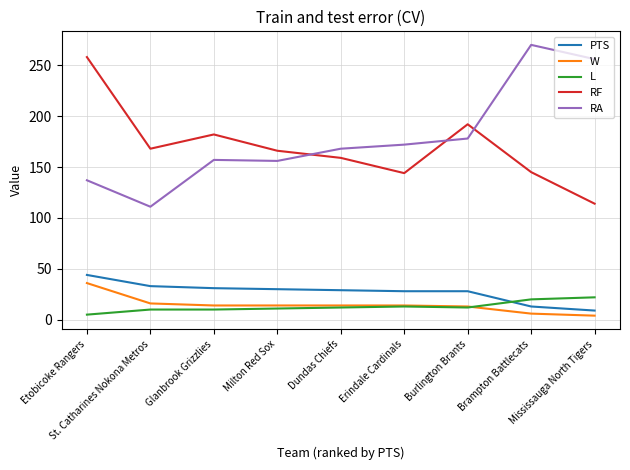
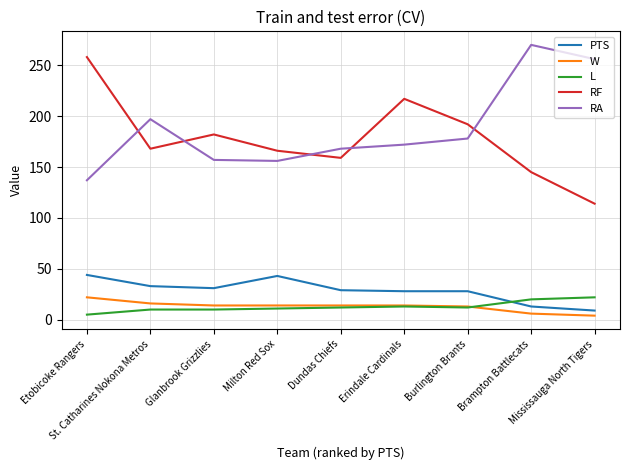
W, Etobicoke Rangers: 36 -> 22
RA, St. Catharines Nokona Metros: 111 -> 197
PTS, Milton Red Sox: 30 -> 43
RF, Erindale Cardinals: 144 -> 217
